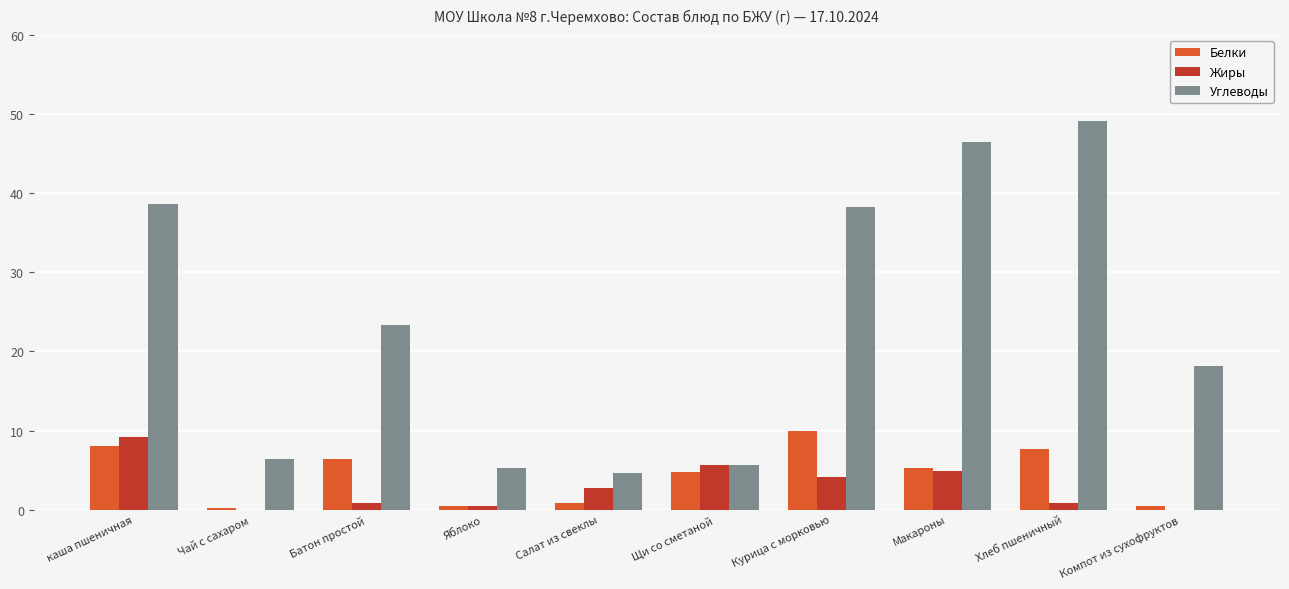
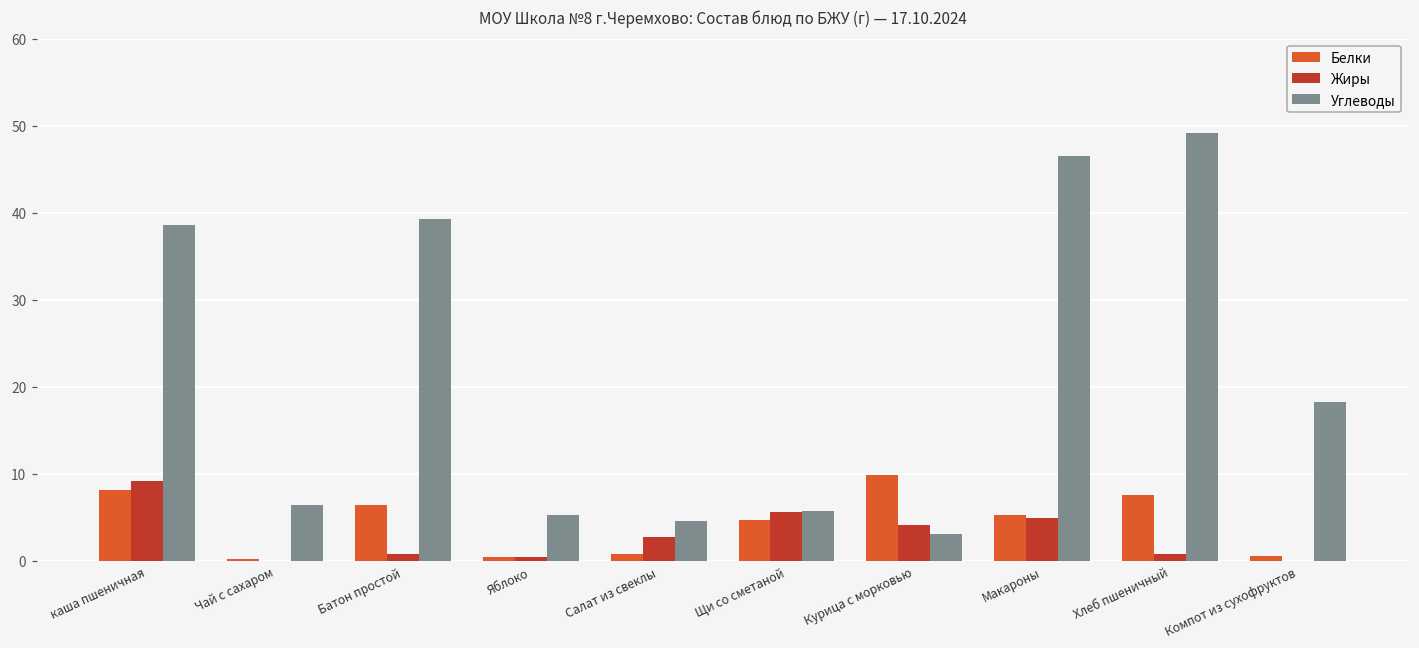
Углеводы, Батон простой: 23 -> 39
Углеводы, Курица с морковью: 38 -> 3
